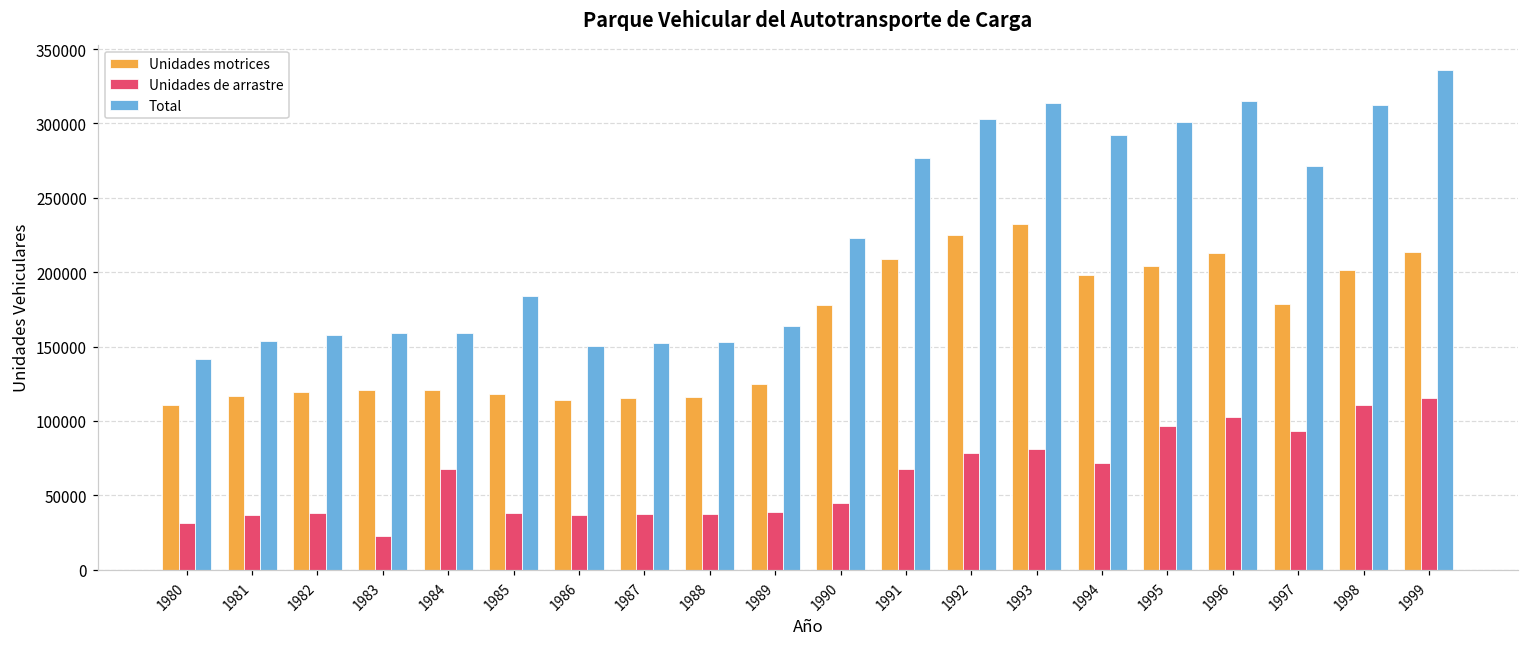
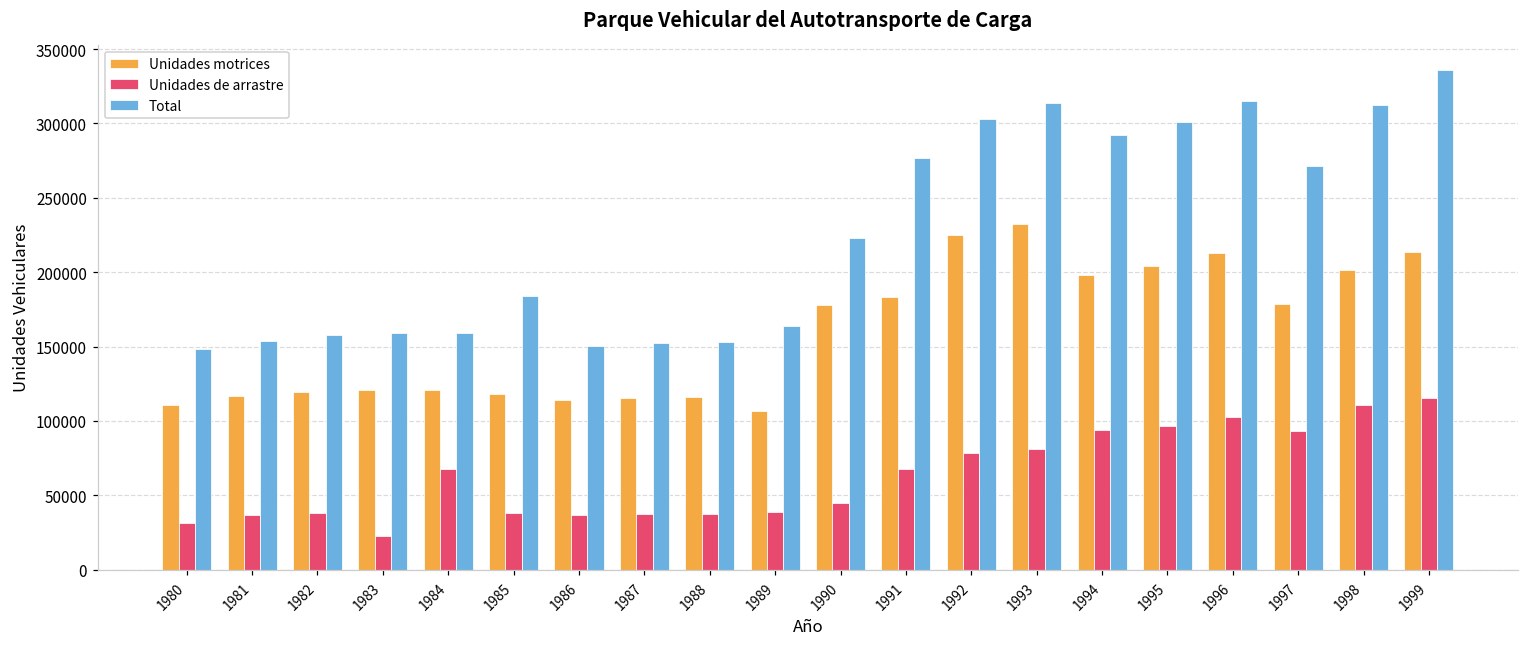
Total, 1980: 142000 -> 149000
Unidades motrices, 1989: 125000 -> 107000
Unidades motrices, 1991: 209000 -> 183000
Unidades de arrastre, 1994: 72000 -> 94000
